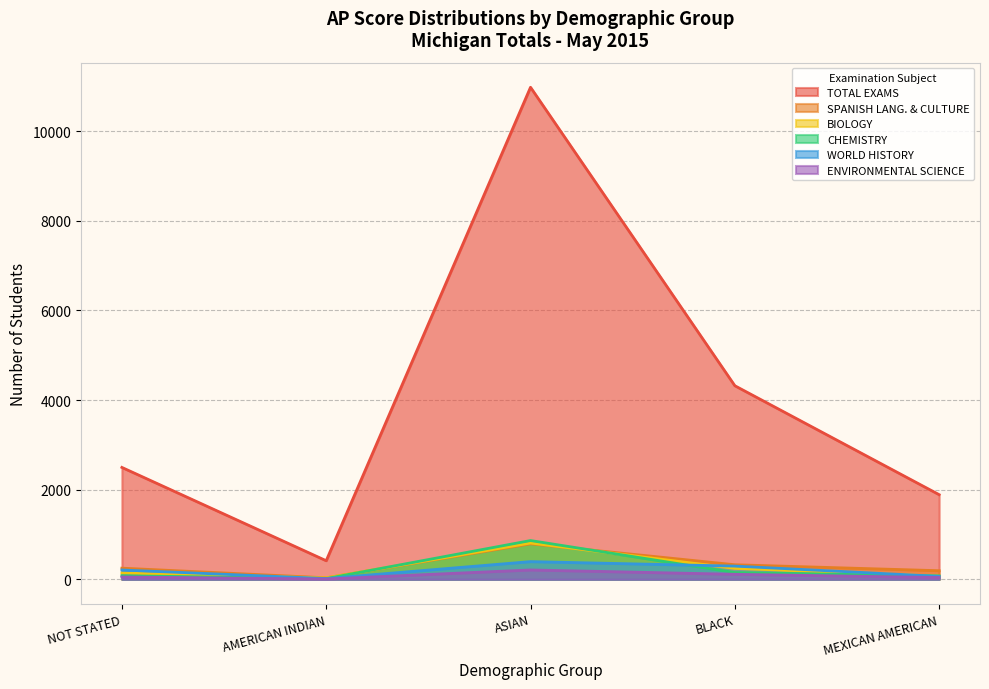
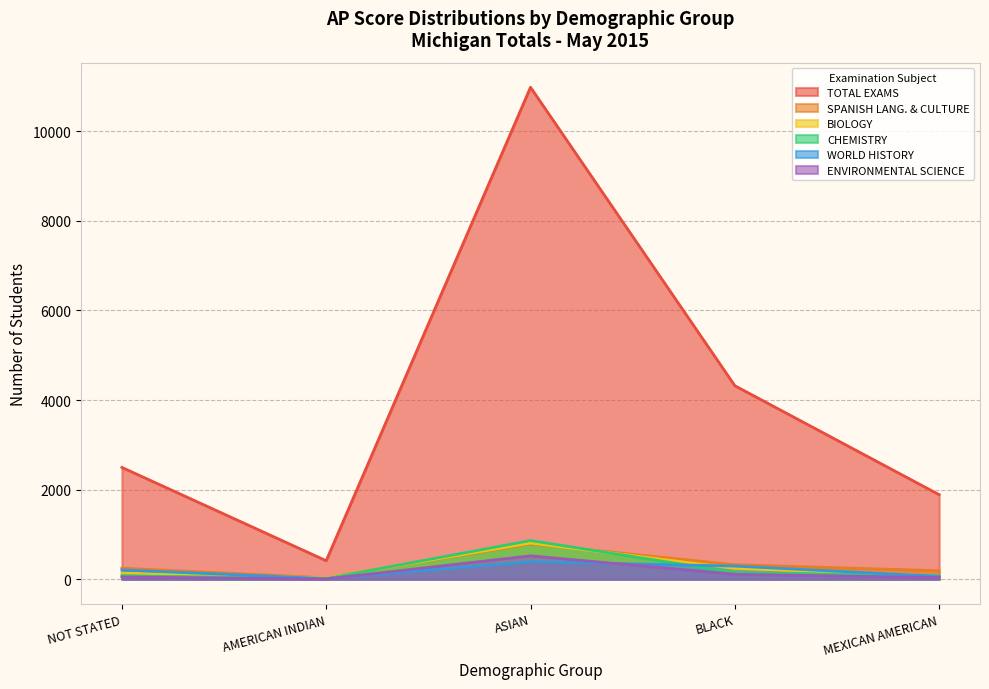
ENVIRONMENTAL SCIENCE, ASIAN: 200 -> 500
